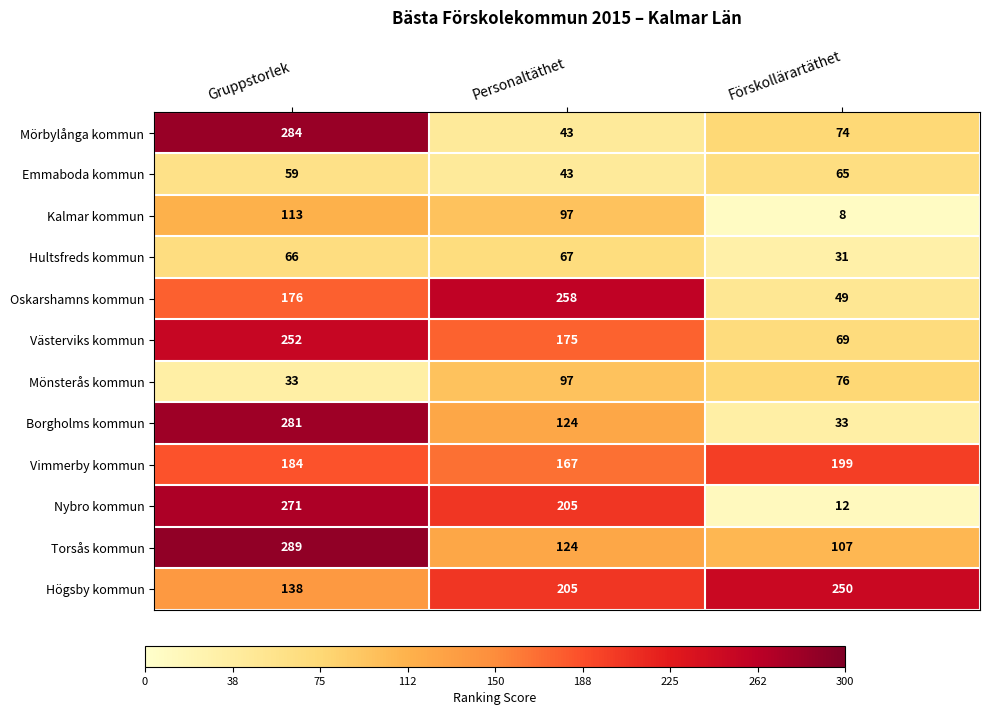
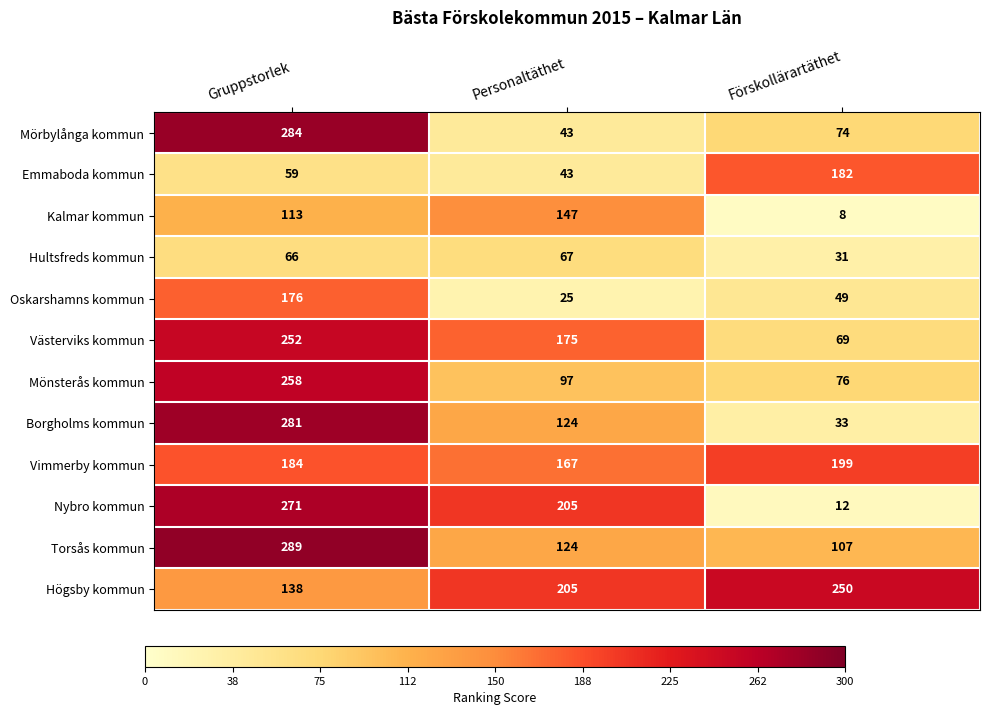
Emmaboda kommun, Förskollärartäthet: 65 -> 182
Kalmar kommun, Personaltäthet: 97 -> 147
Oskarshamns kommun, Personaltäthet: 258 -> 25
Mönsterås kommun, Gruppstorlek: 33 -> 258
